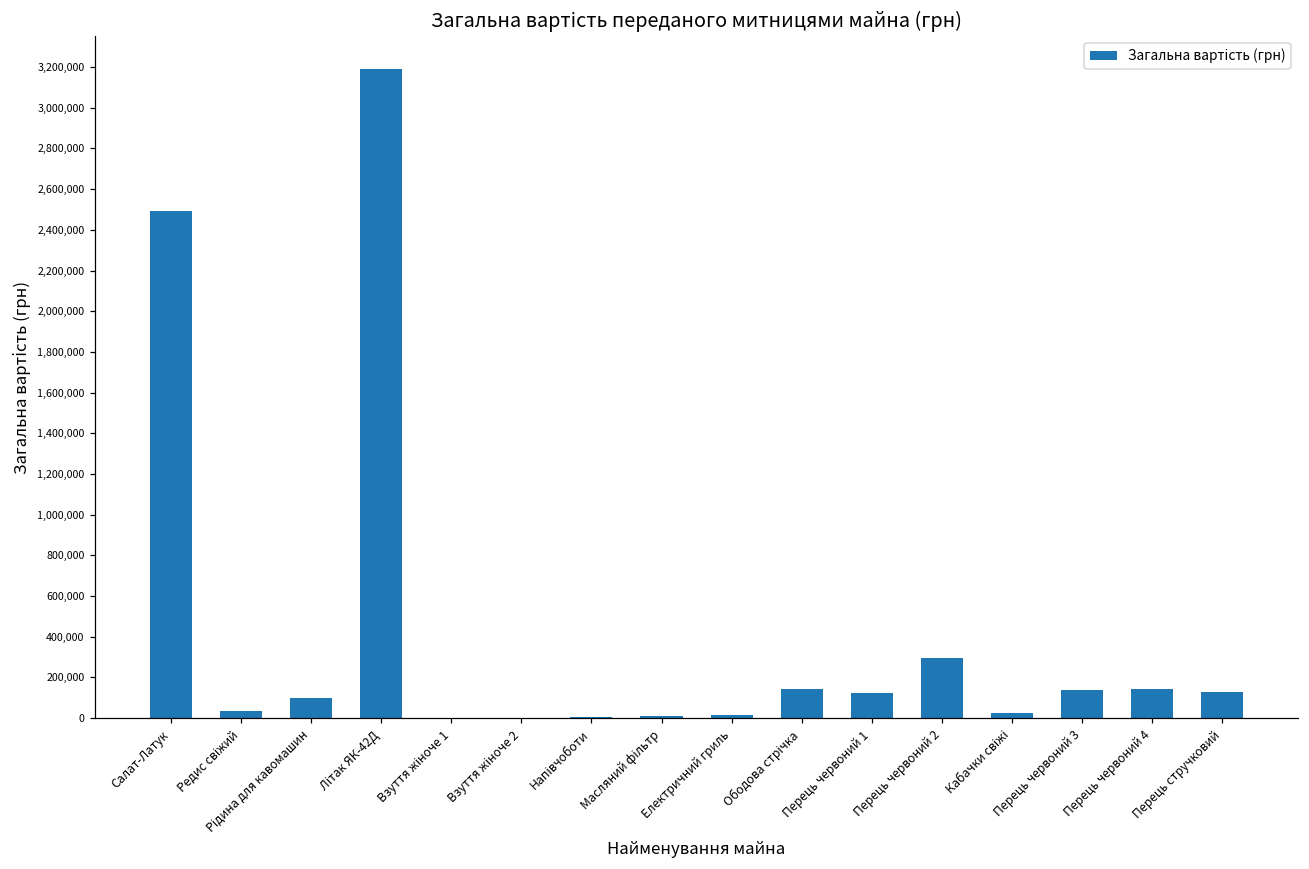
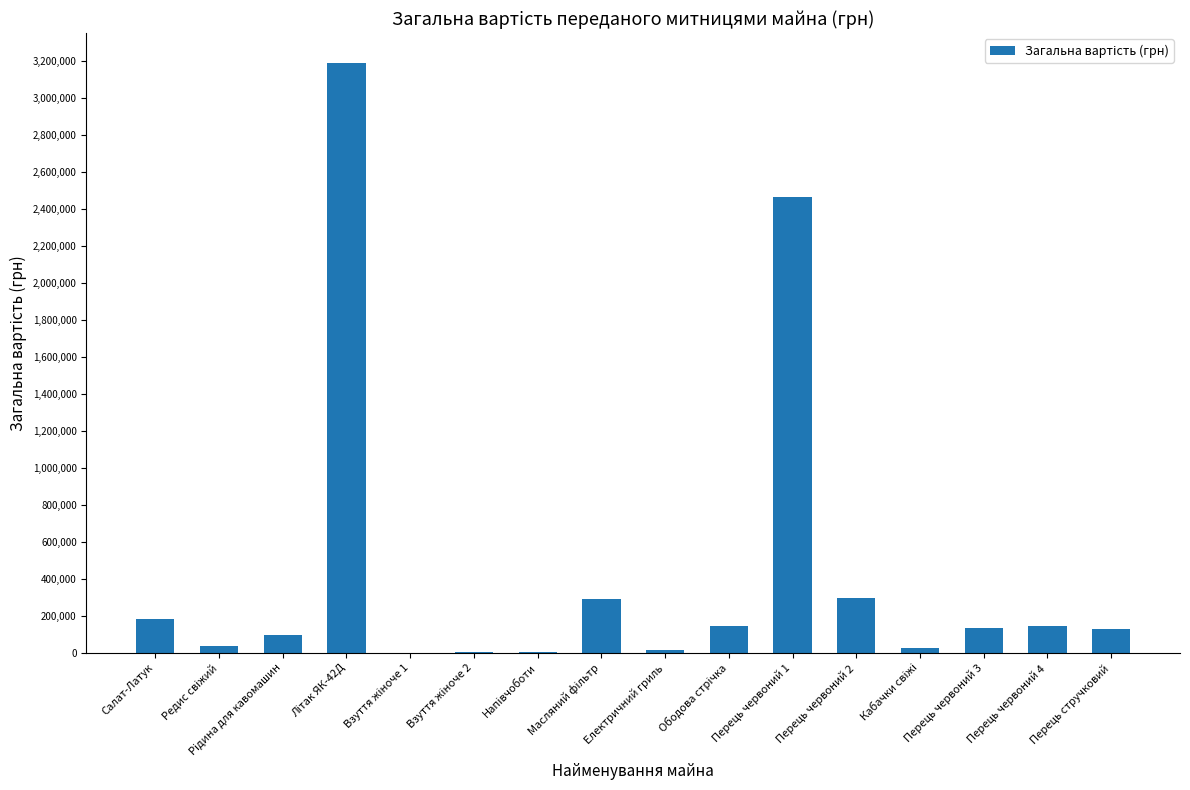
Салат-Латук: 2,490,000 -> 180,000
Масляний фільтр: 10,000 -> 290,000
Перець червоний 1: 120,000 -> 2,460,000
